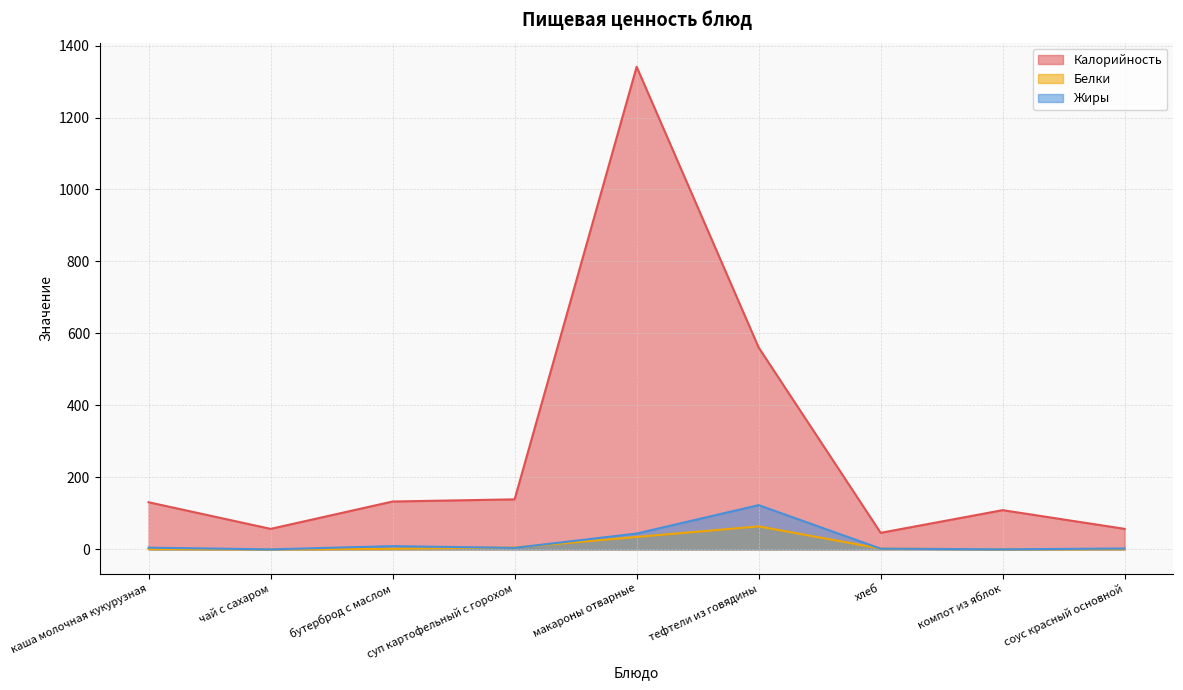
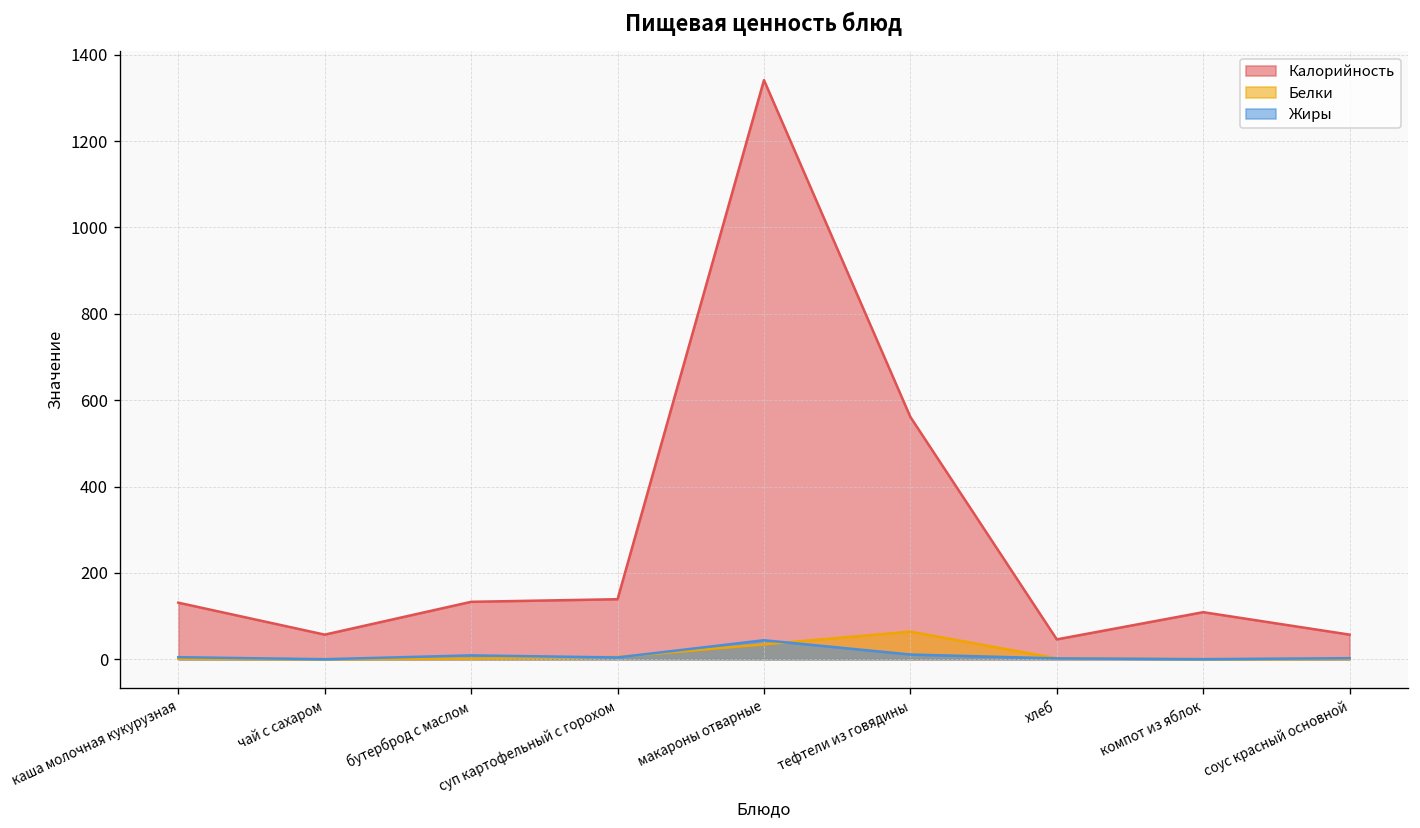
Жиры, тефтели из говядины: 120 -> 10
